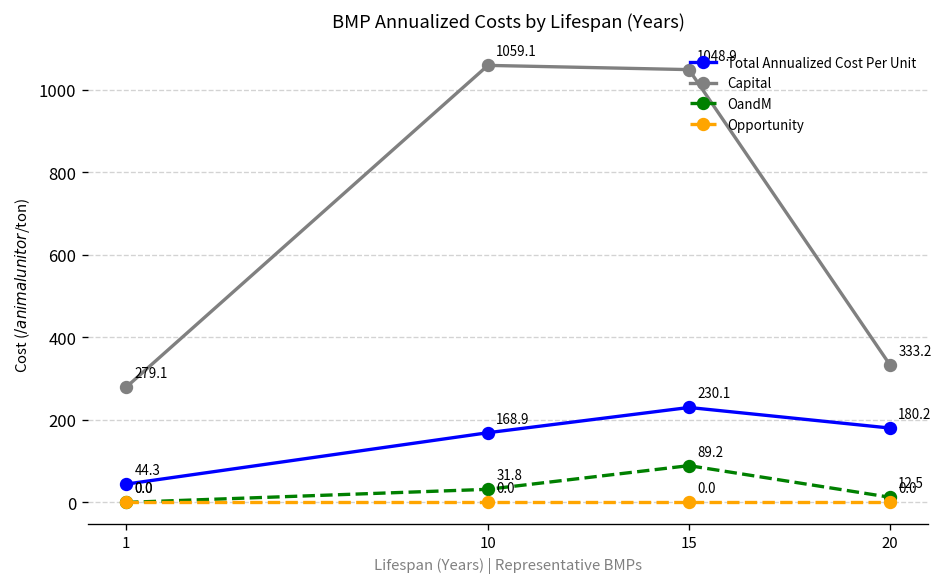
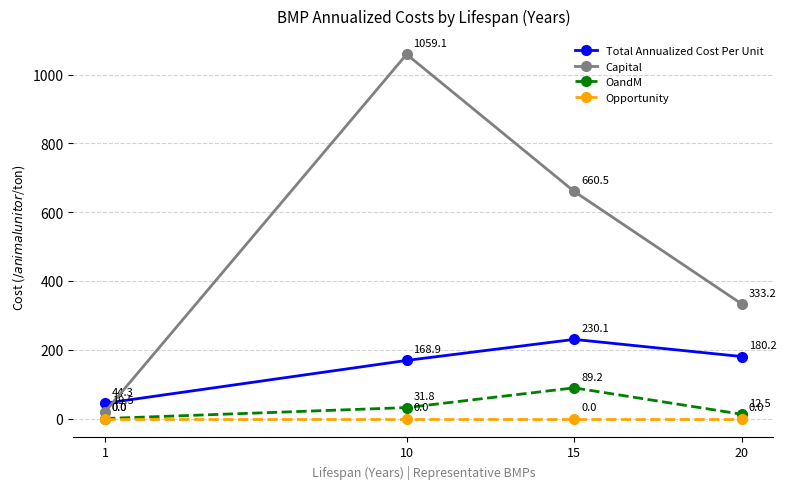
Capital, 1: 279.1 -> 19.5
Capital, 15: 1048.9 -> 660.5
